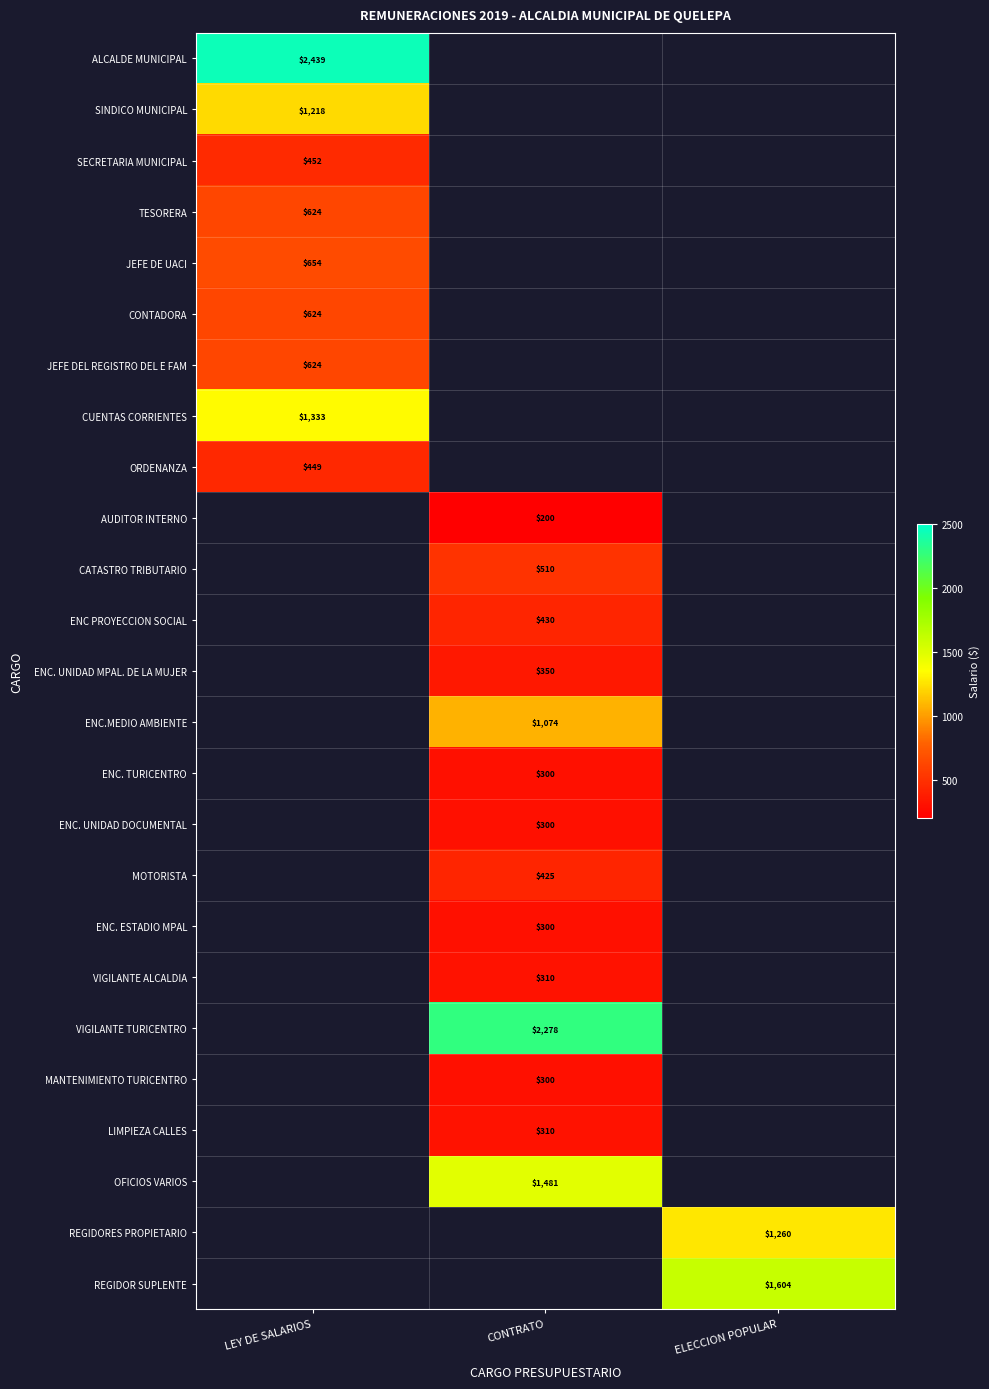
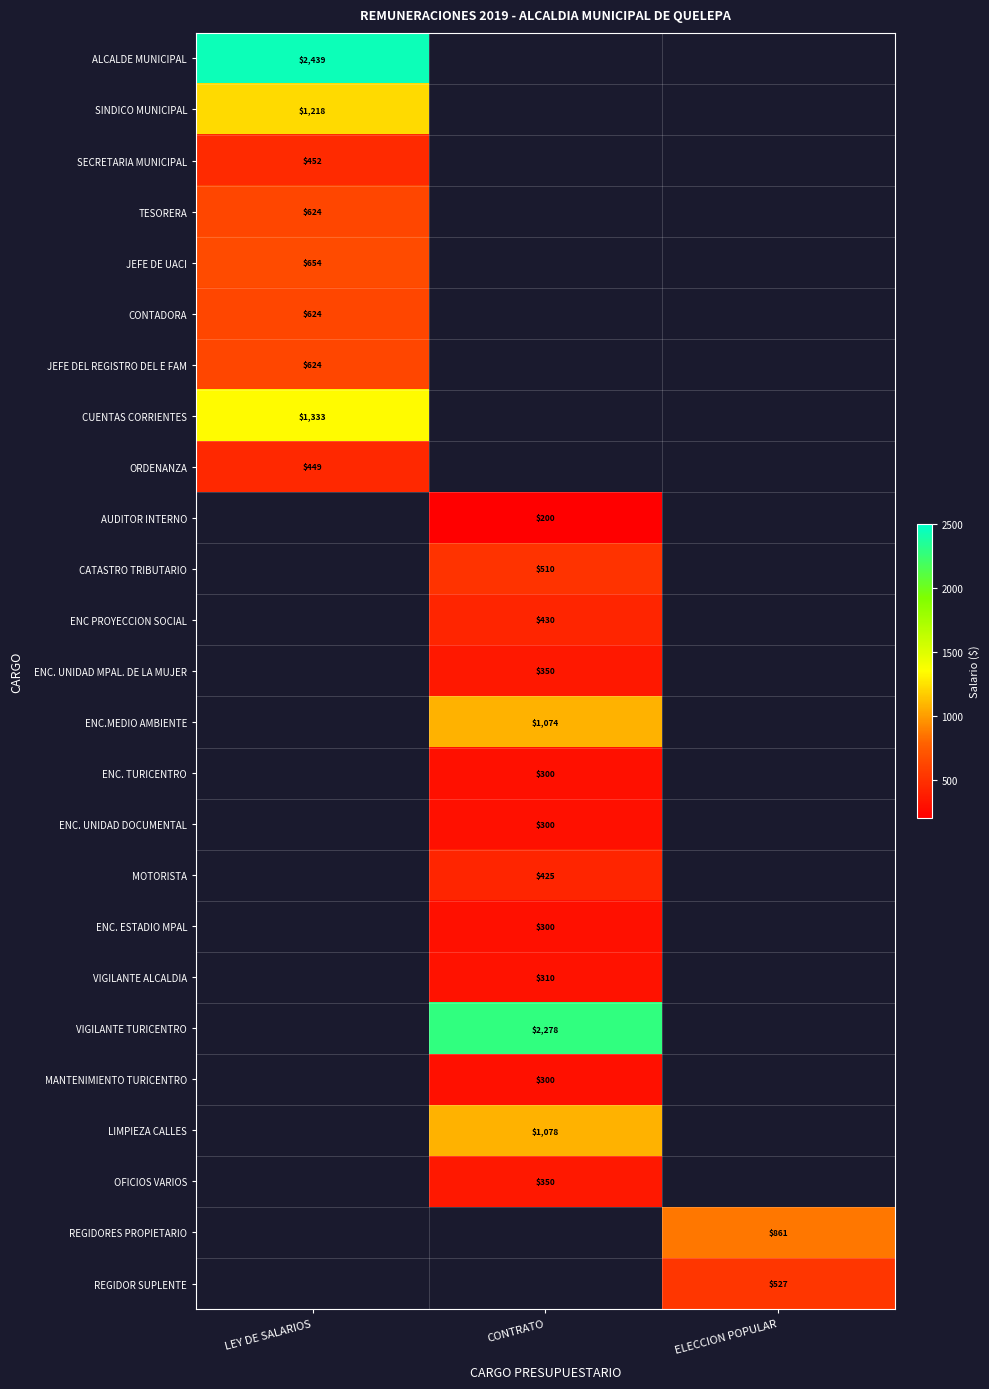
LIMPIEZA CALLES, CONTRATO: $310 -> $1,078
OFICIOS VARIOS, CONTRATO: $1,481 -> $350
REGIDORES PROPIETARIO, ELECCION POPULAR: $1,260 -> $861
REGIDOR SUPLENTE, ELECCION POPULAR: $1,604 -> $527
